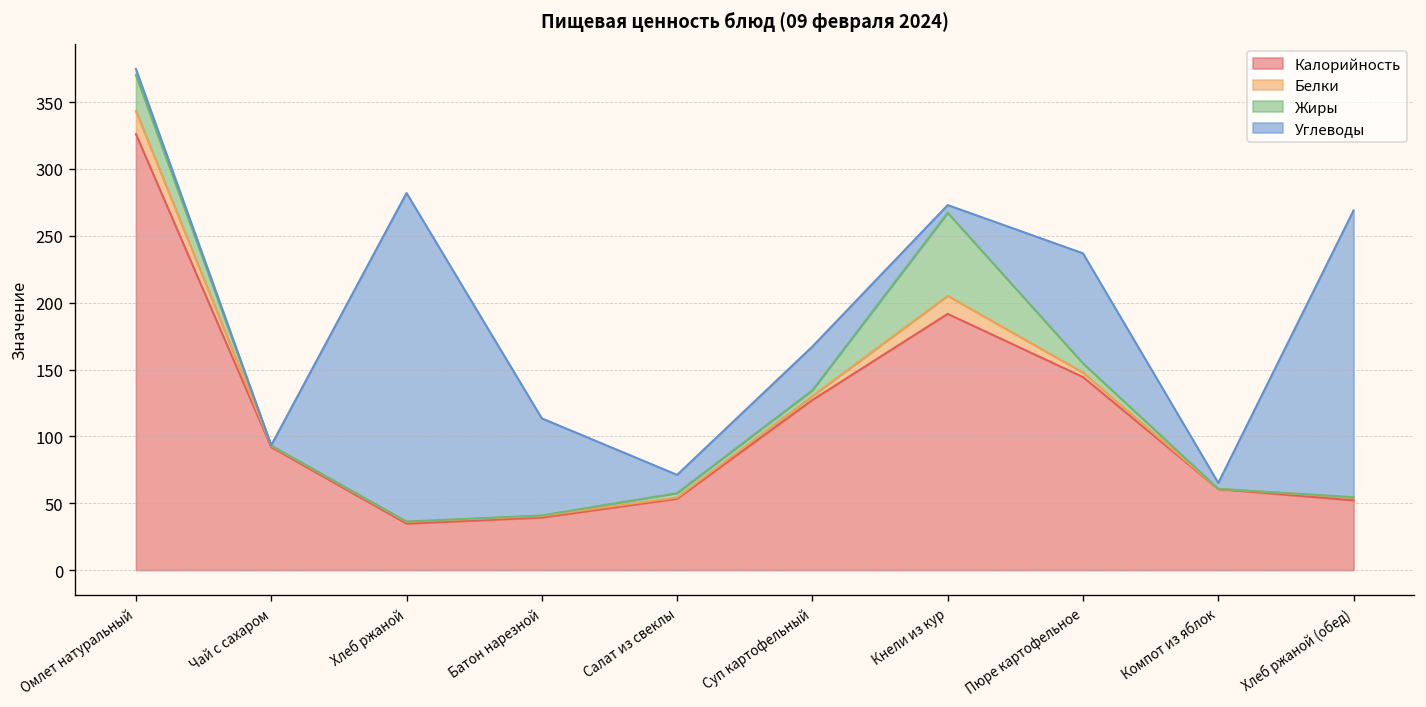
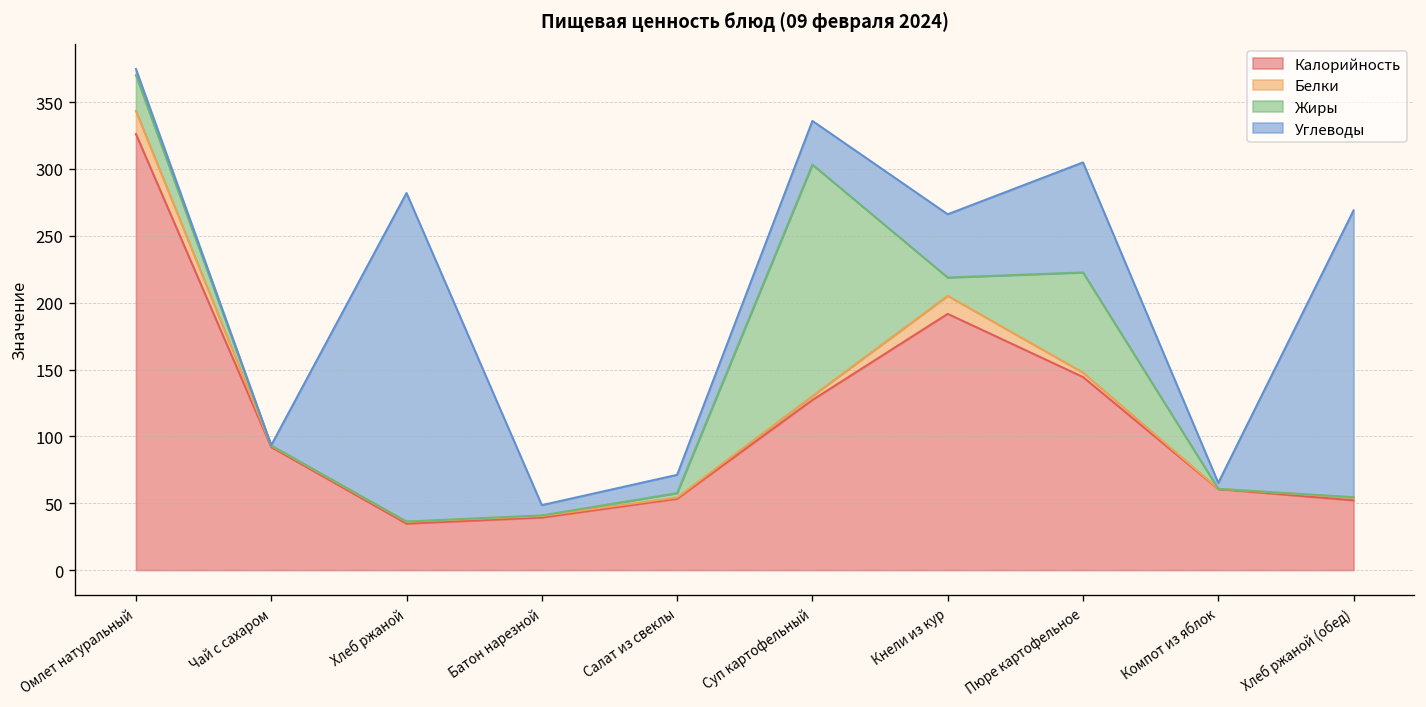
Углеводы, Батон нарезной: 73 -> 8
Жиры, Суп картофельный: 4 -> 173
Жиры, Кнели из кур: 62 -> 14
Углеводы, Кнели из кур: 6 -> 47
Жиры, Пюре картофельное: 7 -> 75
